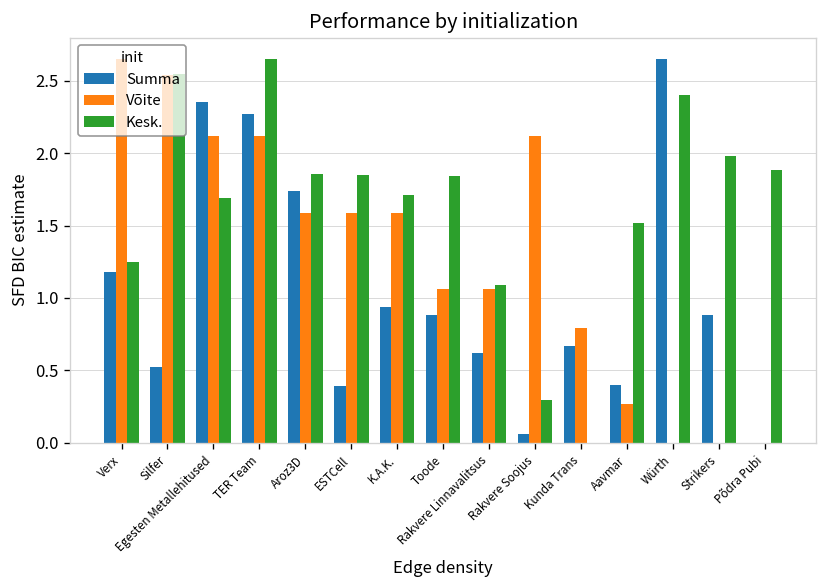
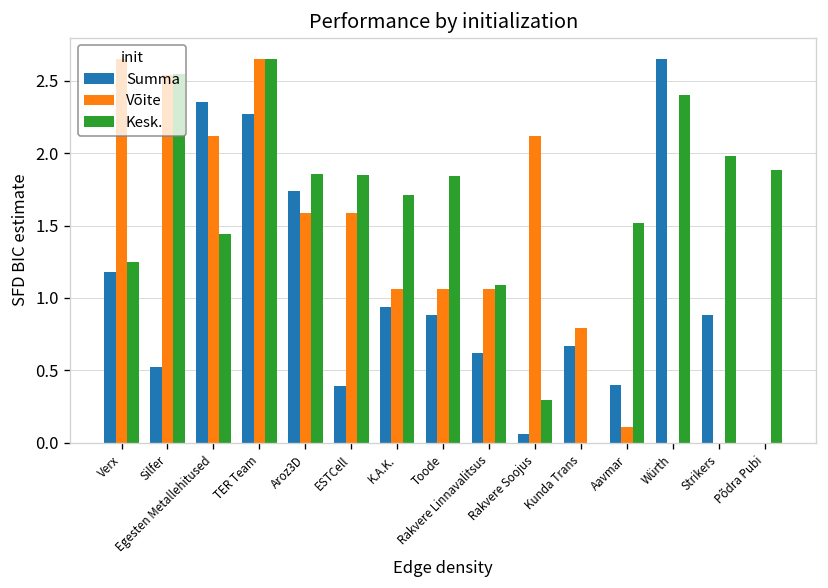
Kesk., Egesten Metallehitused: 1.69 -> 1.44
Võite, TER Team: 2.12 -> 2.65
Võite, K.A.K.: 1.59 -> 1.06
Võite, Aavmar: 0.27 -> 0.11
